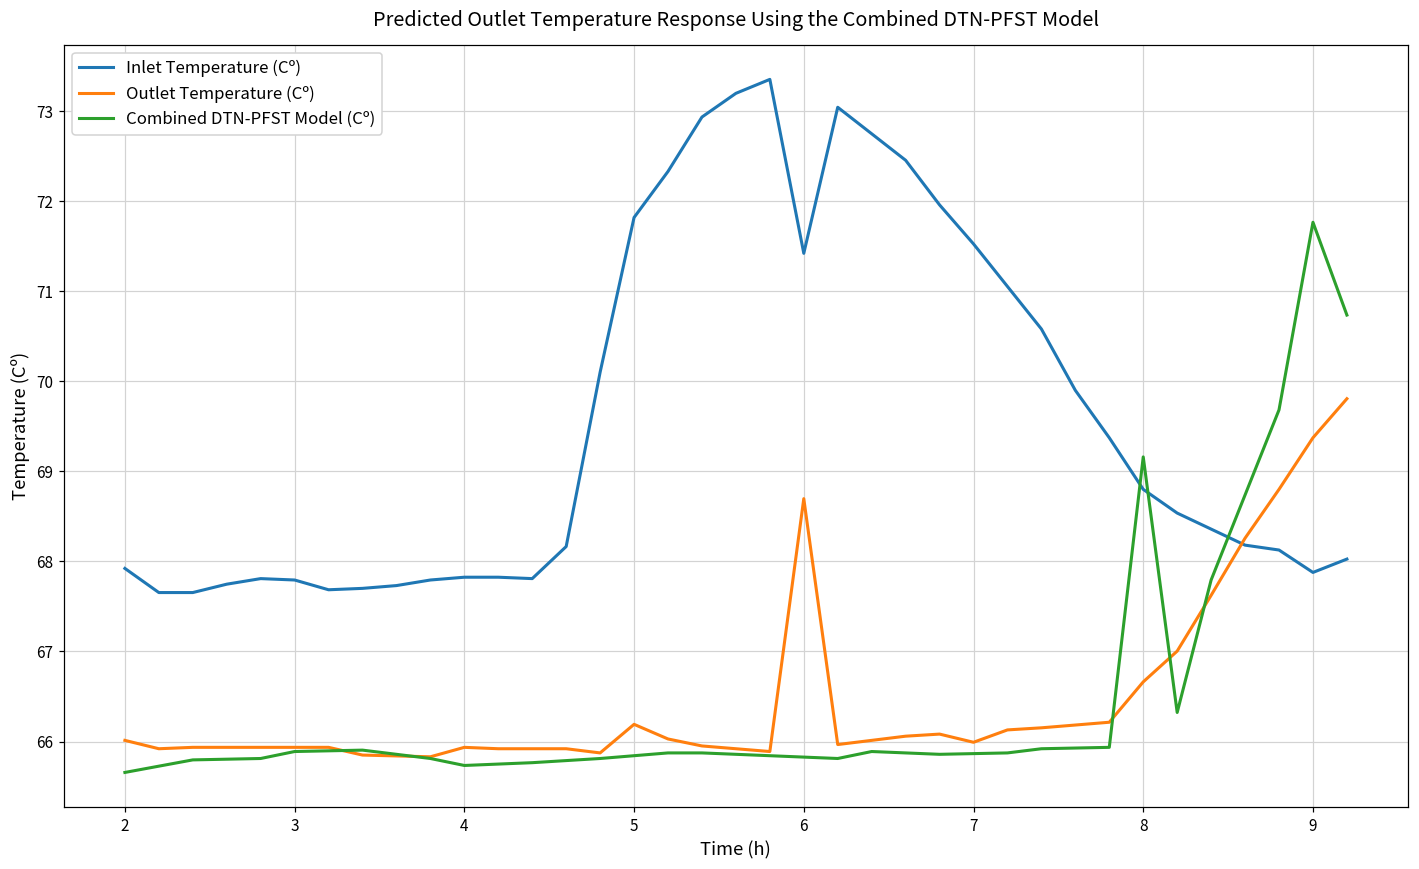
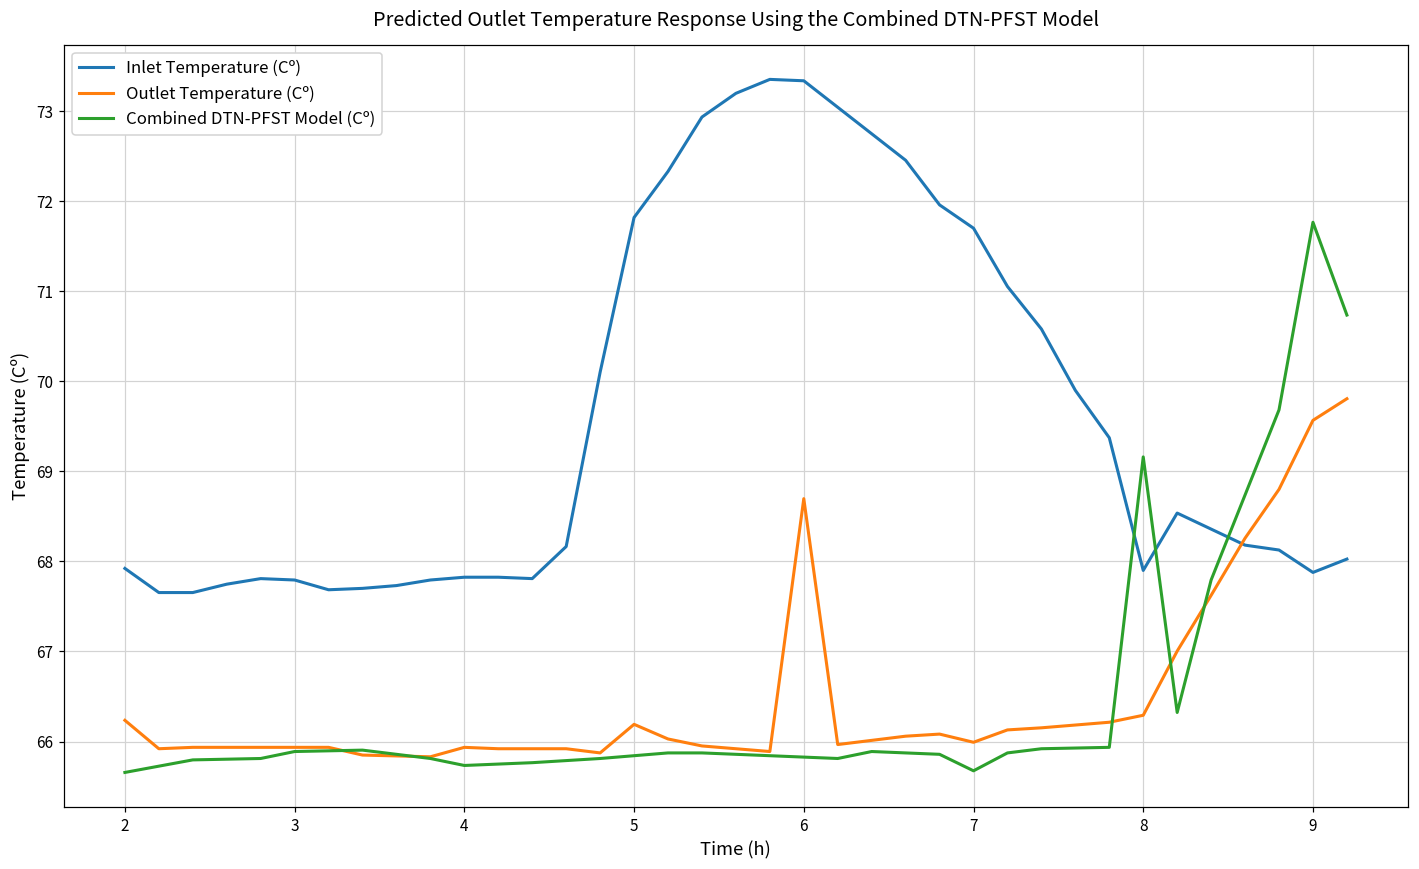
Outlet Temperature (Cº), 2: 66.0 -> 66.2
Inlet Temperature (Cº), 6: 71.4 -> 73.3
Inlet Temperature (Cº), 7: 71.5 -> 71.7
Combined DTN-PFST Model (Cº), 7: 65.9 -> 65.7
Inlet Temperature (Cº), 8: 68.8 -> 67.9
Outlet Temperature (Cº), 8: 66.7 -> 66.3
Outlet Temperature (Cº), 9: 69.4 -> 69.6
